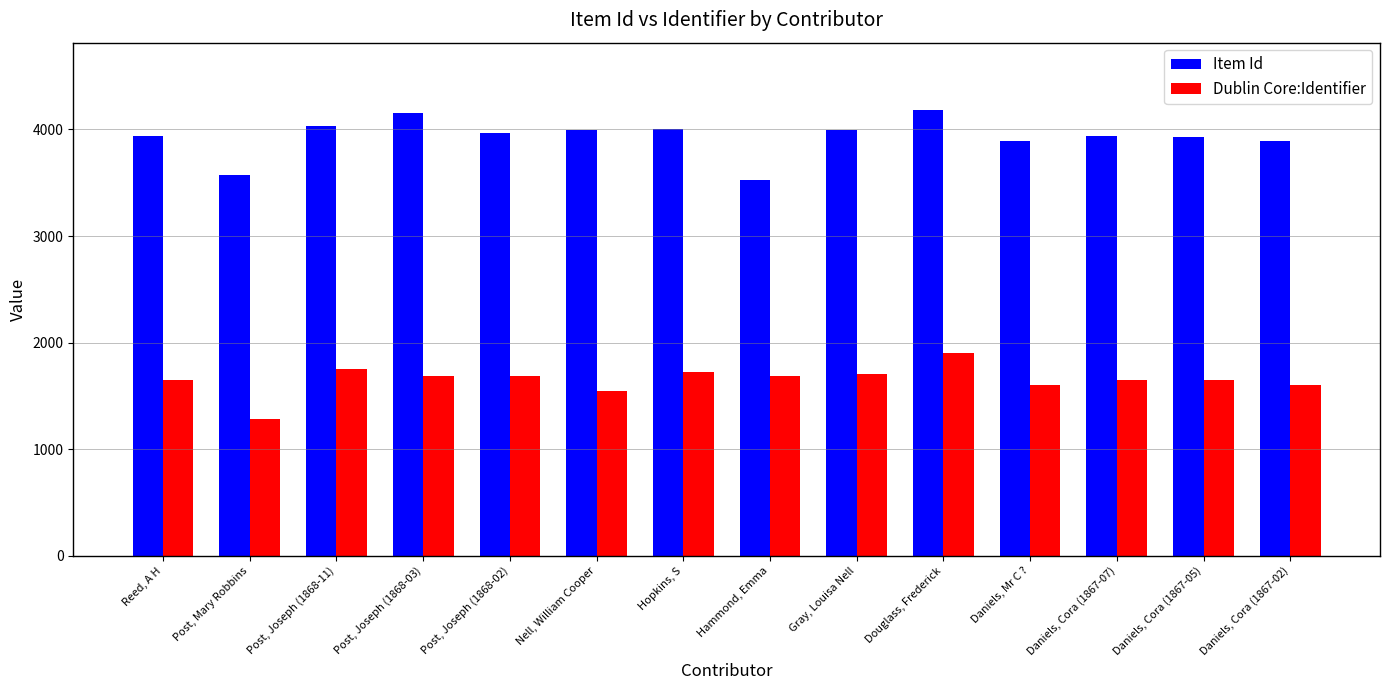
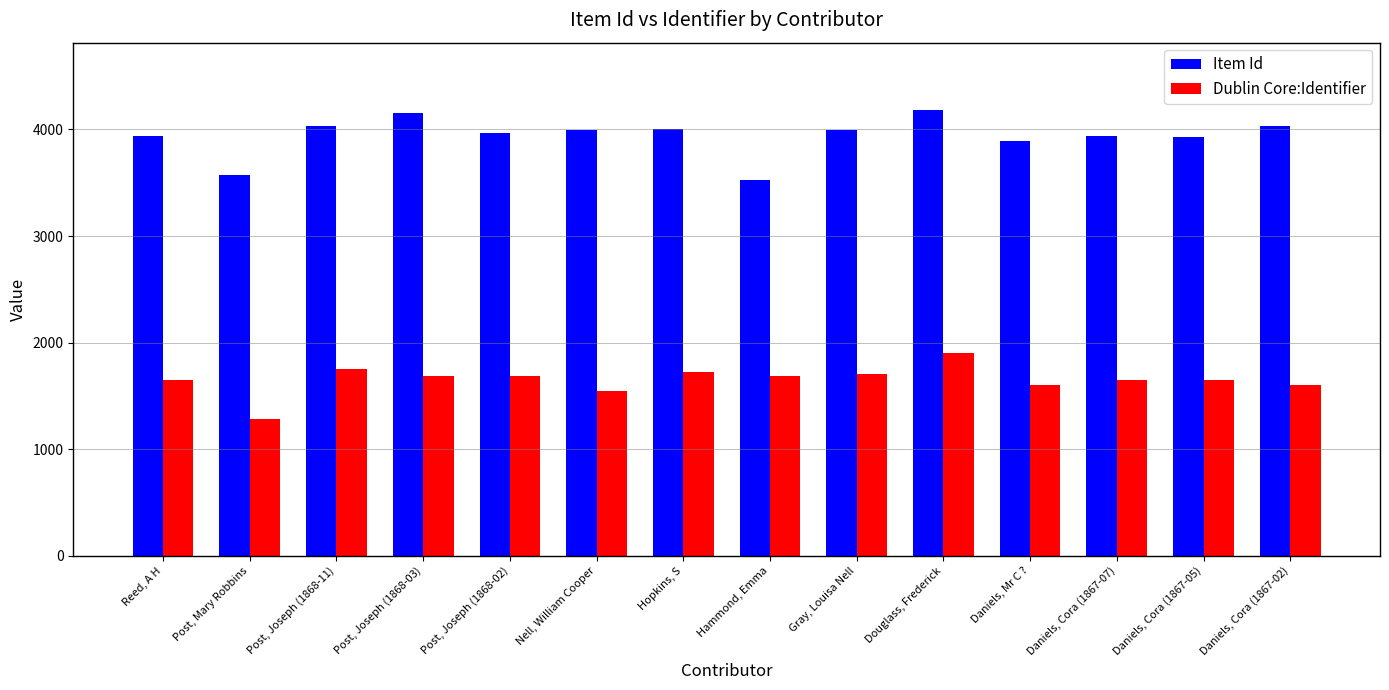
Item Id, Daniels, Cora (1867-02): 3890 -> 4030
